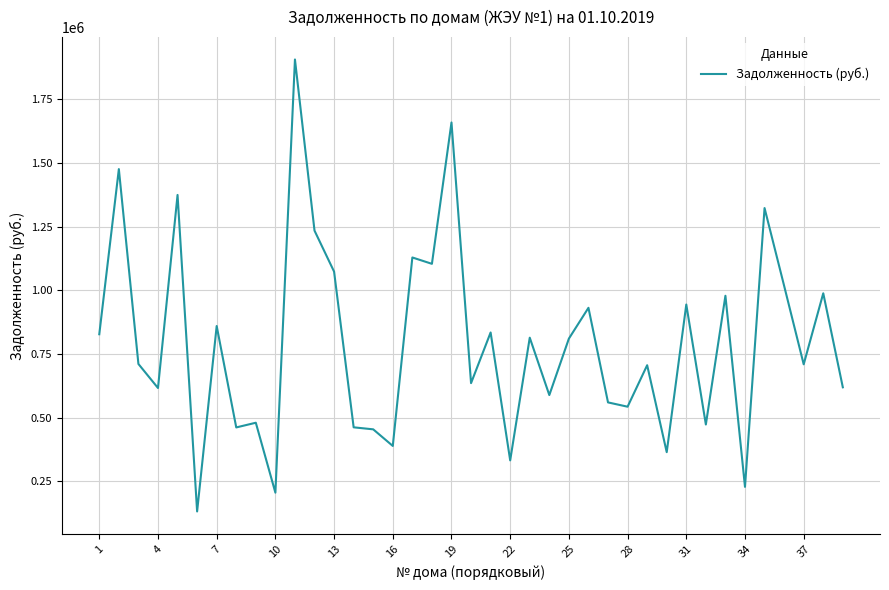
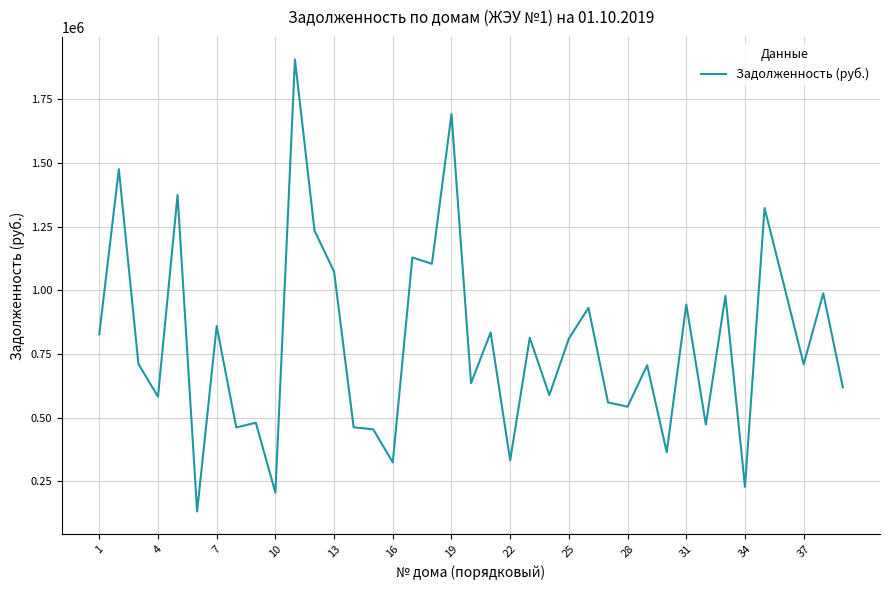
4: 620000 -> 580000
16: 390000 -> 320000
19: 1660000 -> 1690000
